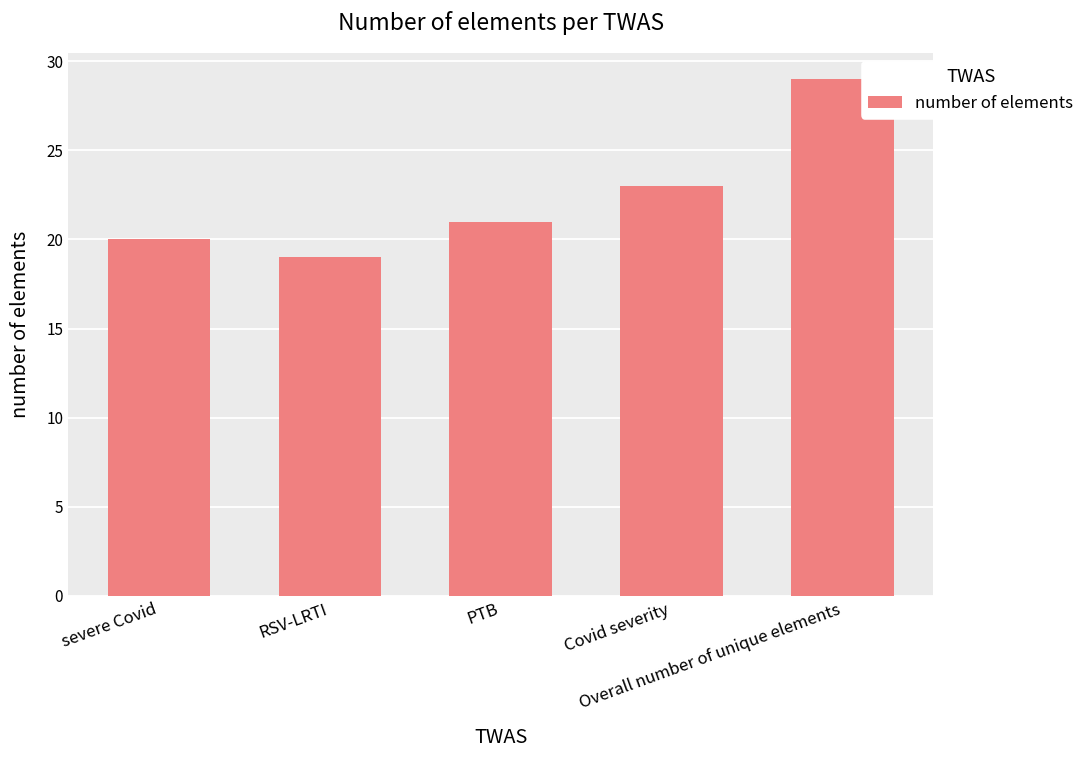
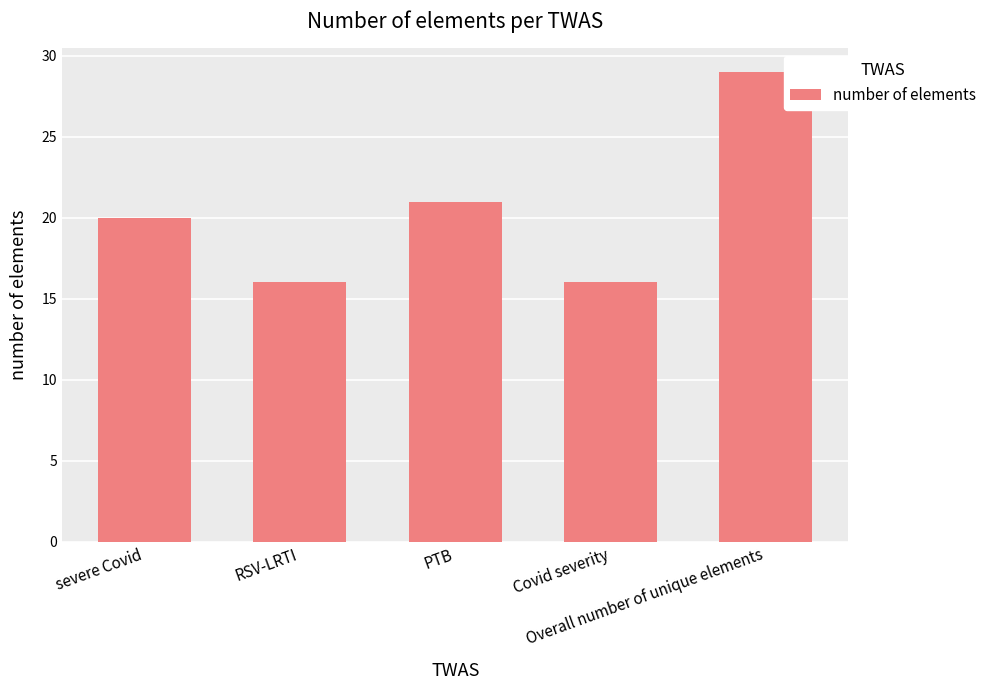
RSV-LRTI: 19 -> 16
Covid severity: 23 -> 16
